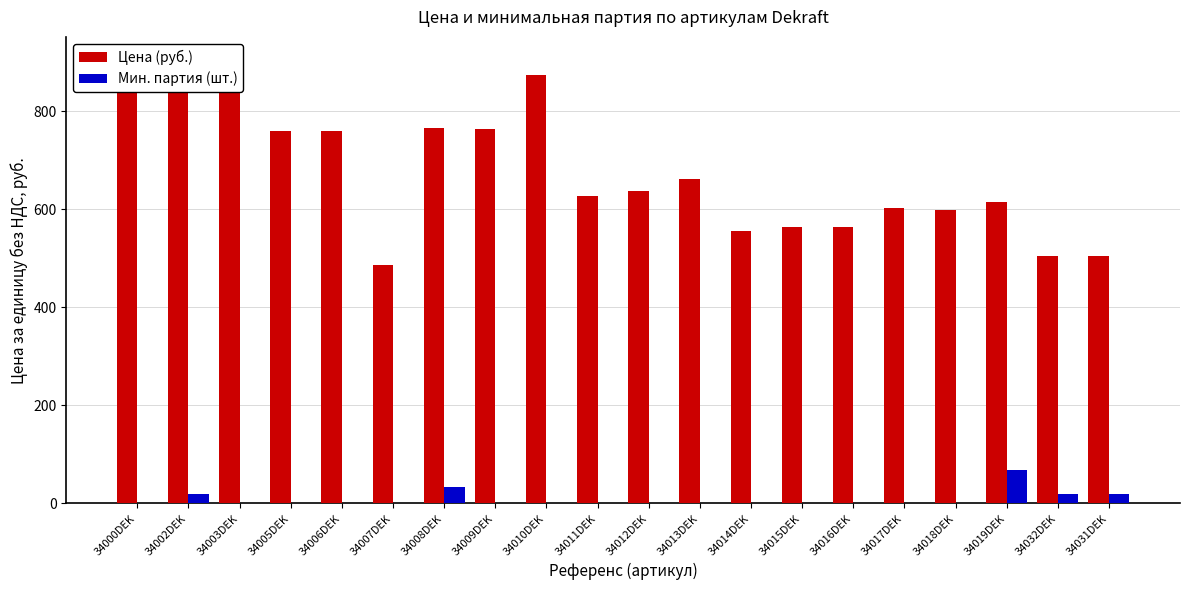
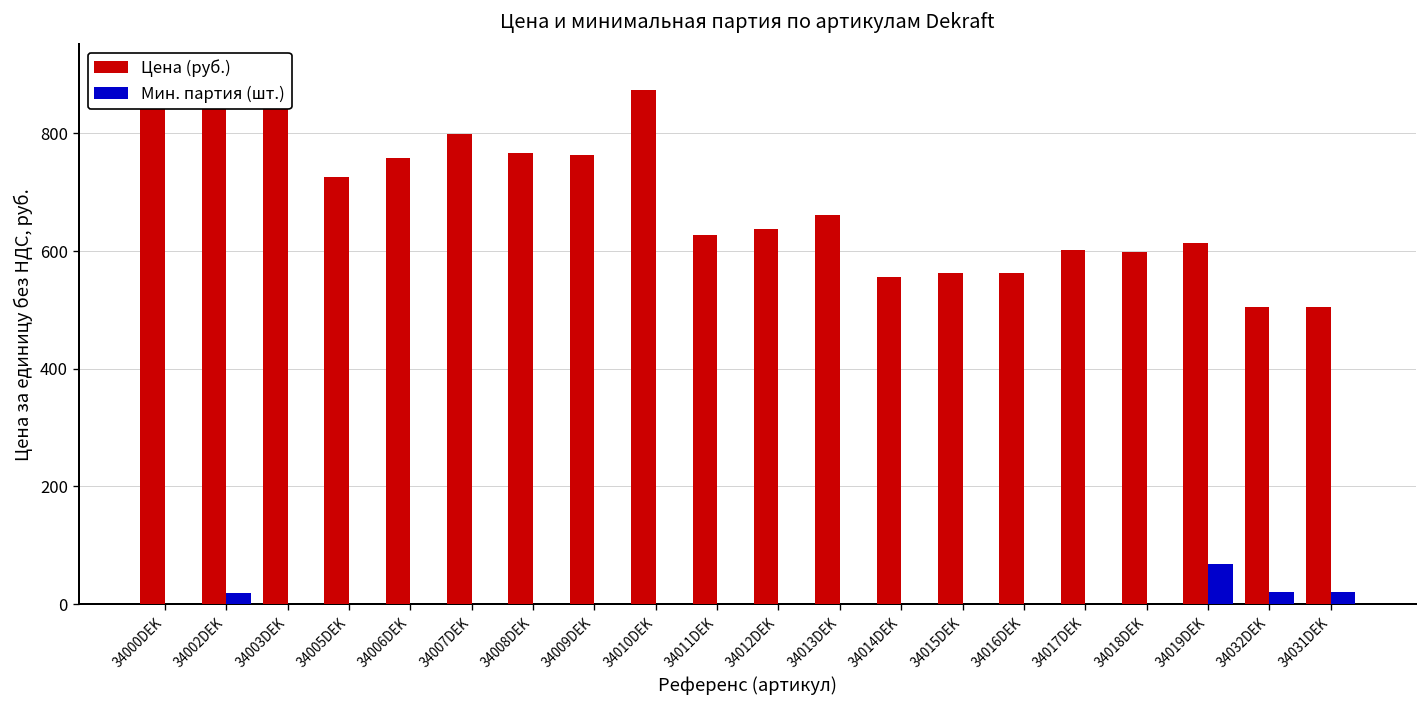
Цена (руб.), 34005DEK: 760 -> 730
Цена (руб.), 34007DEK: 490 -> 800
Мин. партия (шт.), 34008DEK: 30 -> 0
